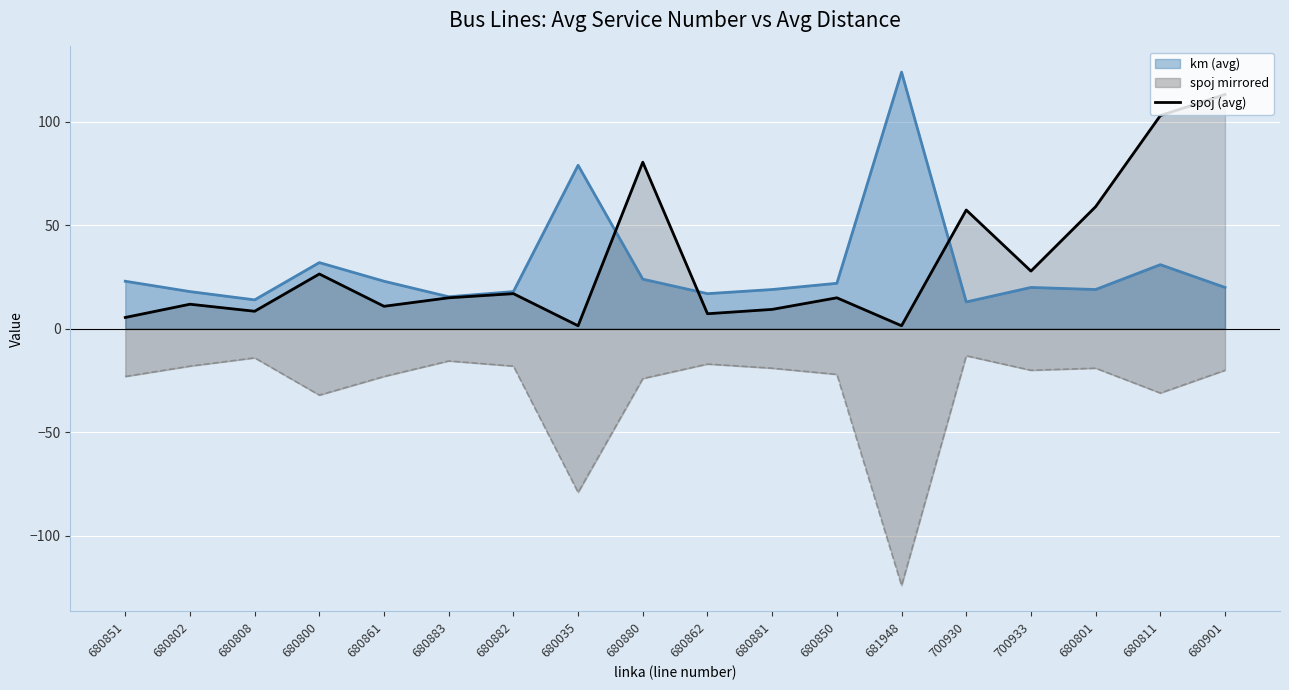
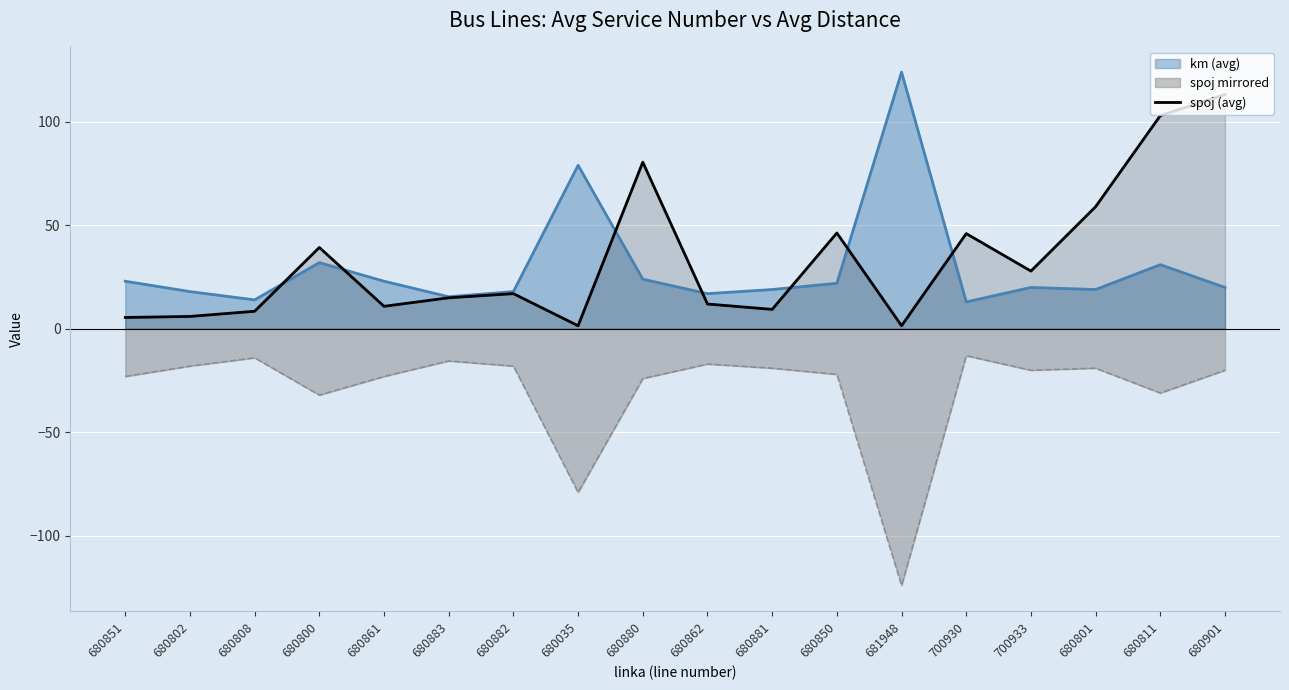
spoj (avg), 680802: 12 -> 6
spoj (avg), 680800: 27 -> 39
spoj (avg), 680862: 7 -> 12
spoj (avg), 680850: 15 -> 46
spoj (avg), 700930: 57 -> 46
